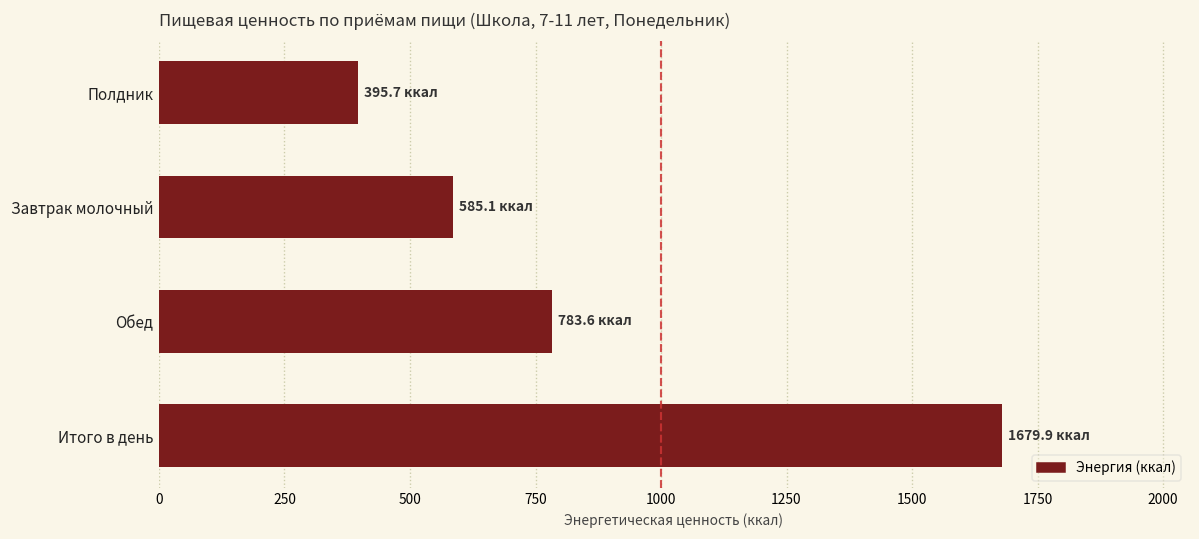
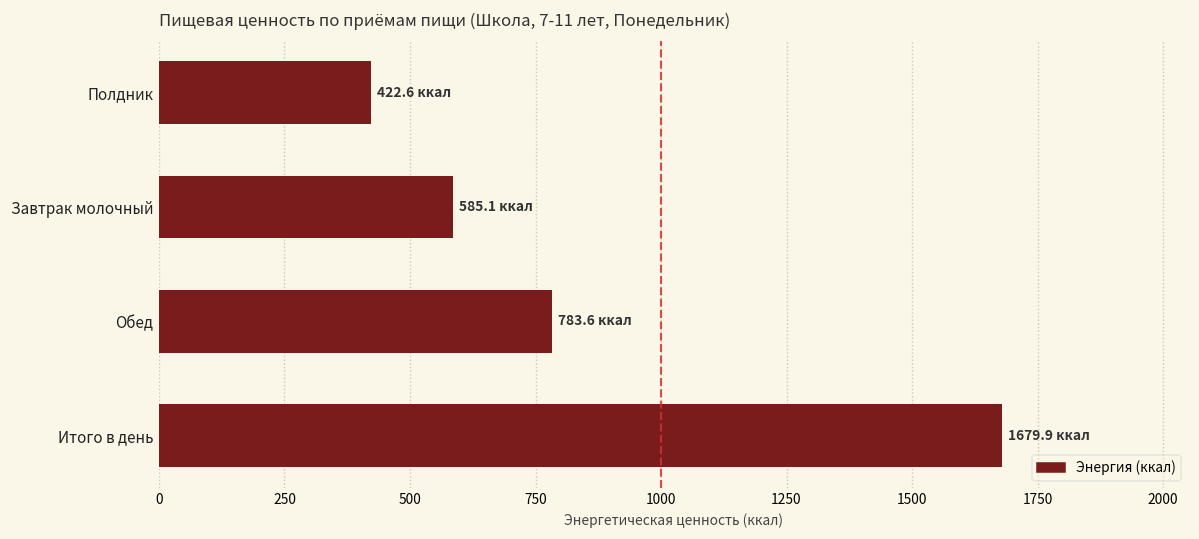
Полдник: 395.7 -> 422.6
